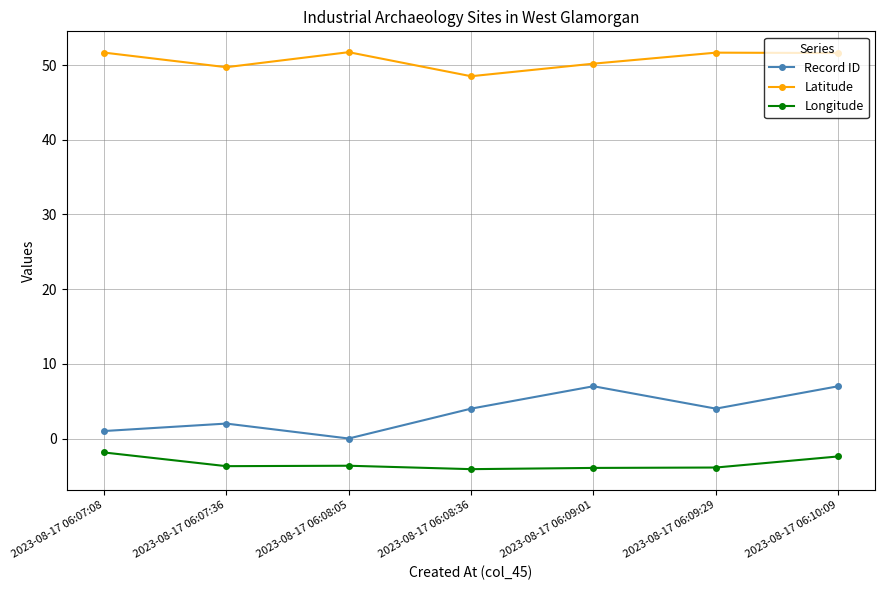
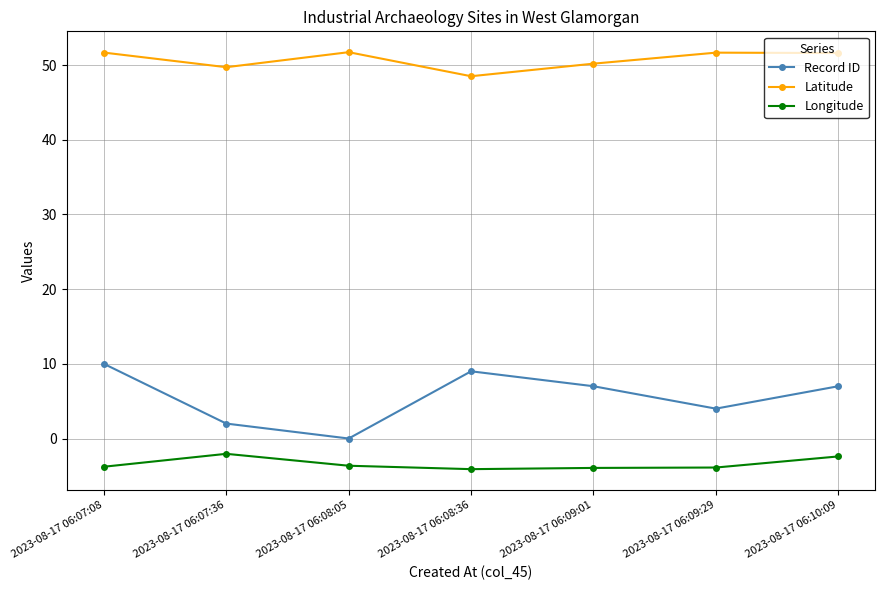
Record ID, 2023-08-17 06:07:08: 1 -> 10
Longitude, 2023-08-17 06:07:08: -2 -> -4
Longitude, 2023-08-17 06:07:36: -4 -> -2
Record ID, 2023-08-17 06:08:36: 4 -> 9
